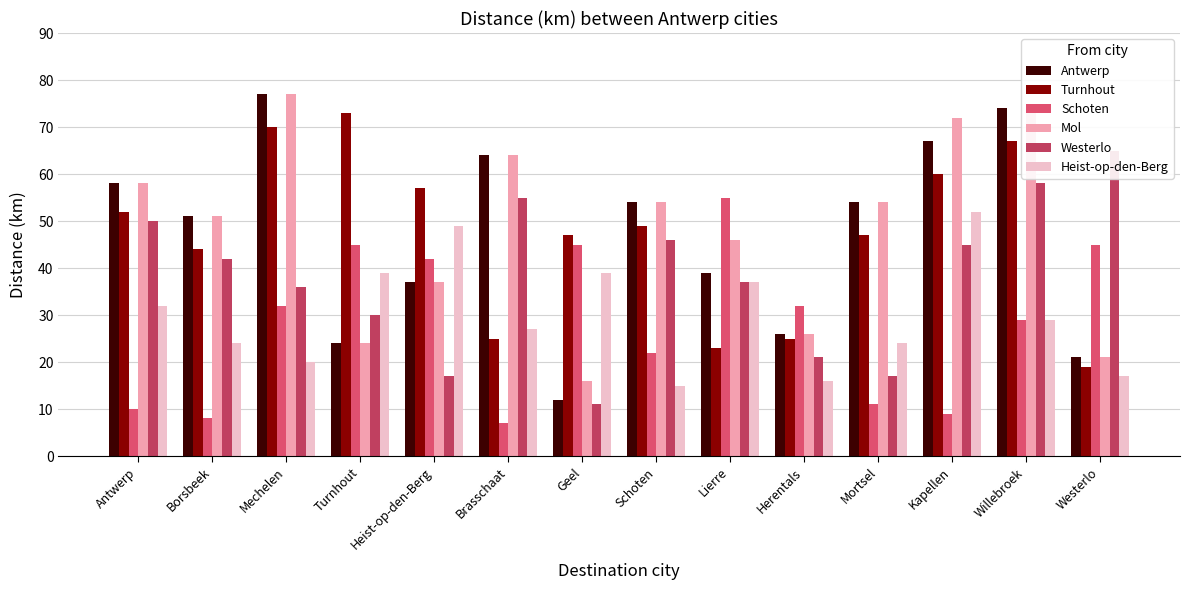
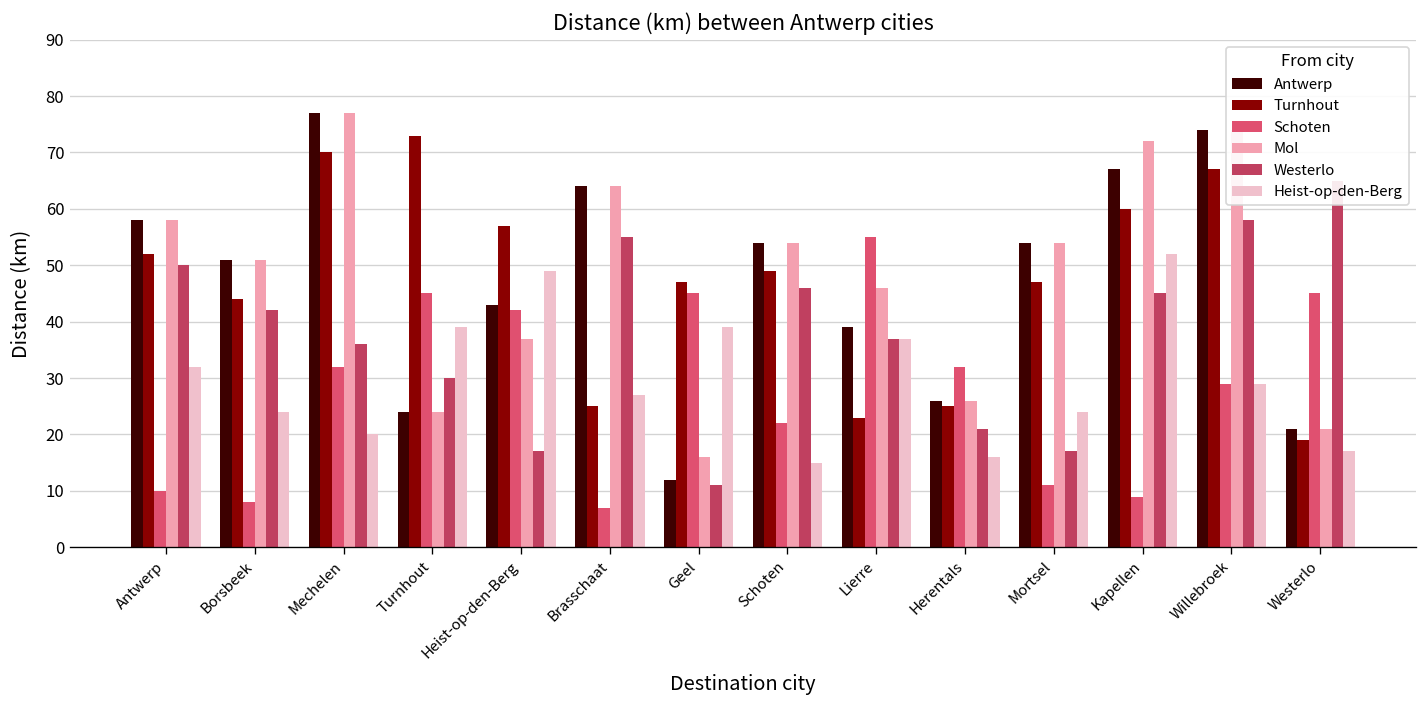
Antwerp, Heist-op-den-Berg: 37 -> 43
